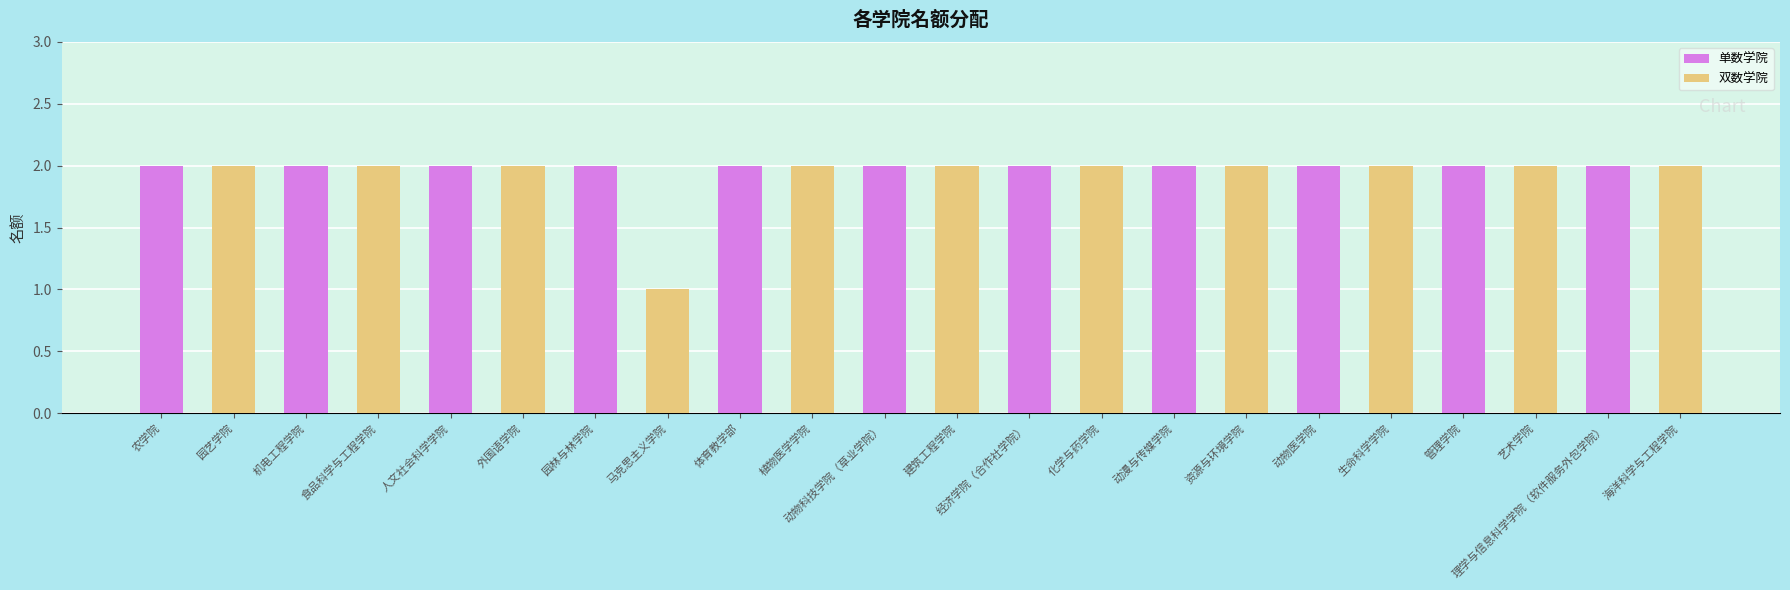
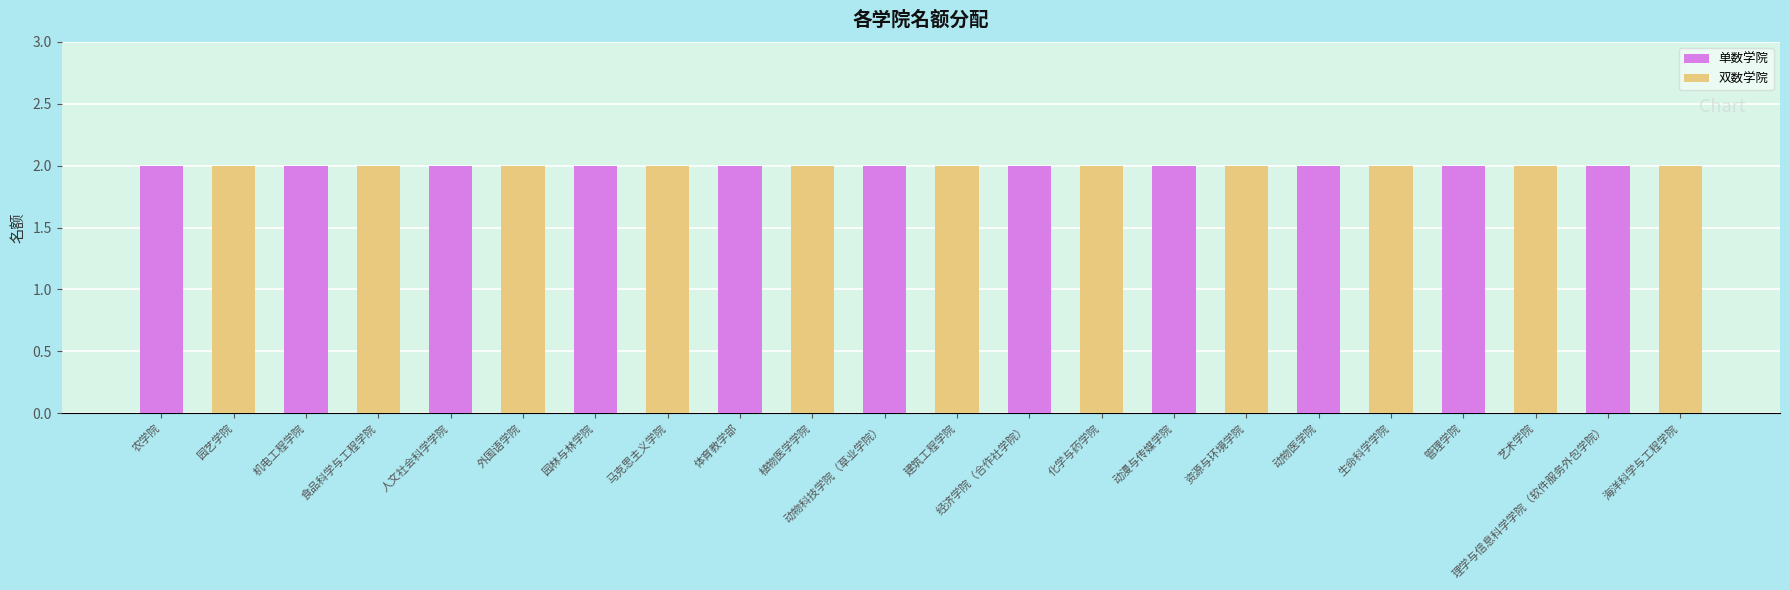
双数学院, 马克思主义学院: 1 -> 2
